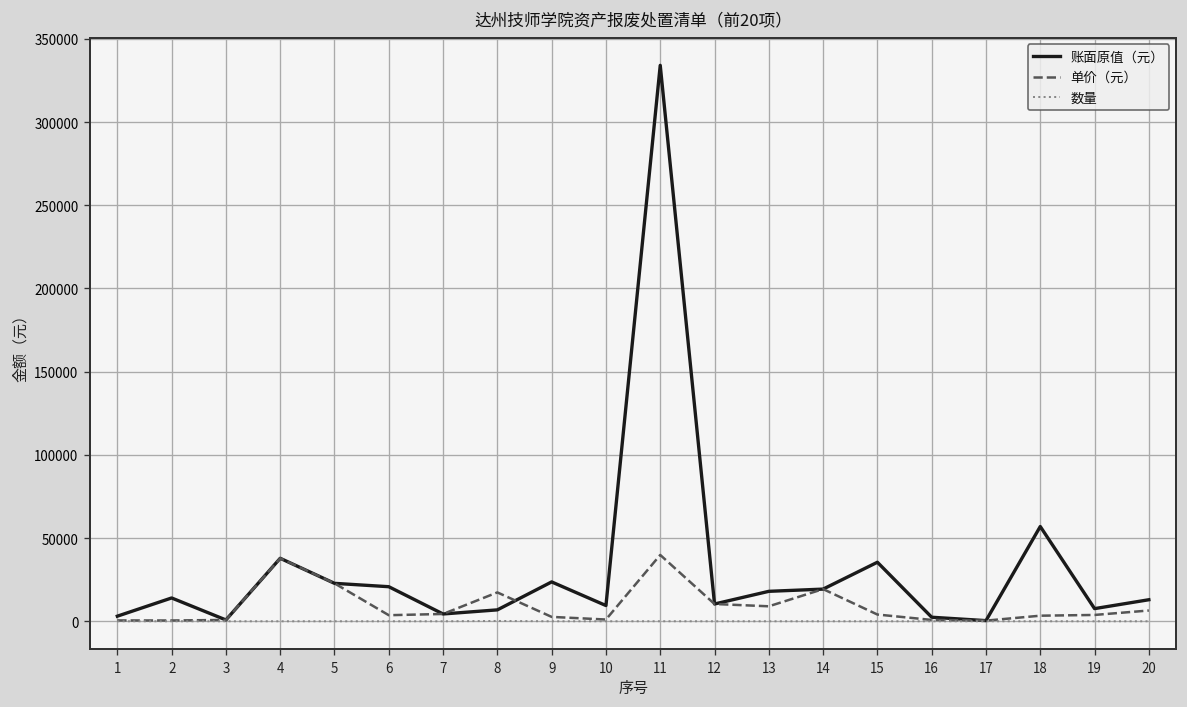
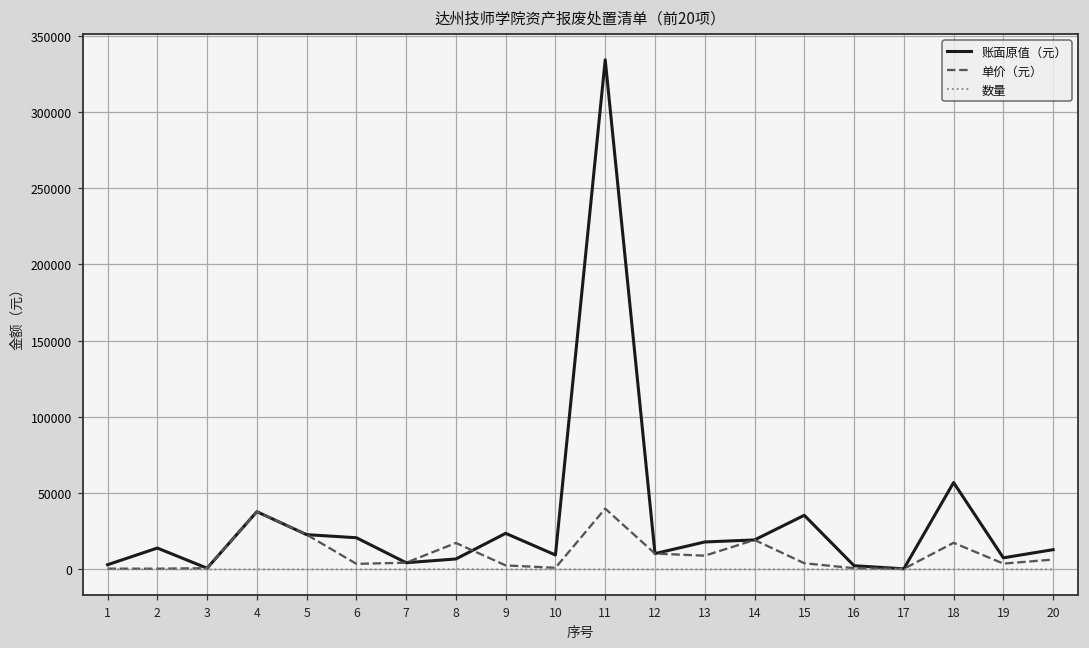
单价（元）, 18: 3000 -> 17000
